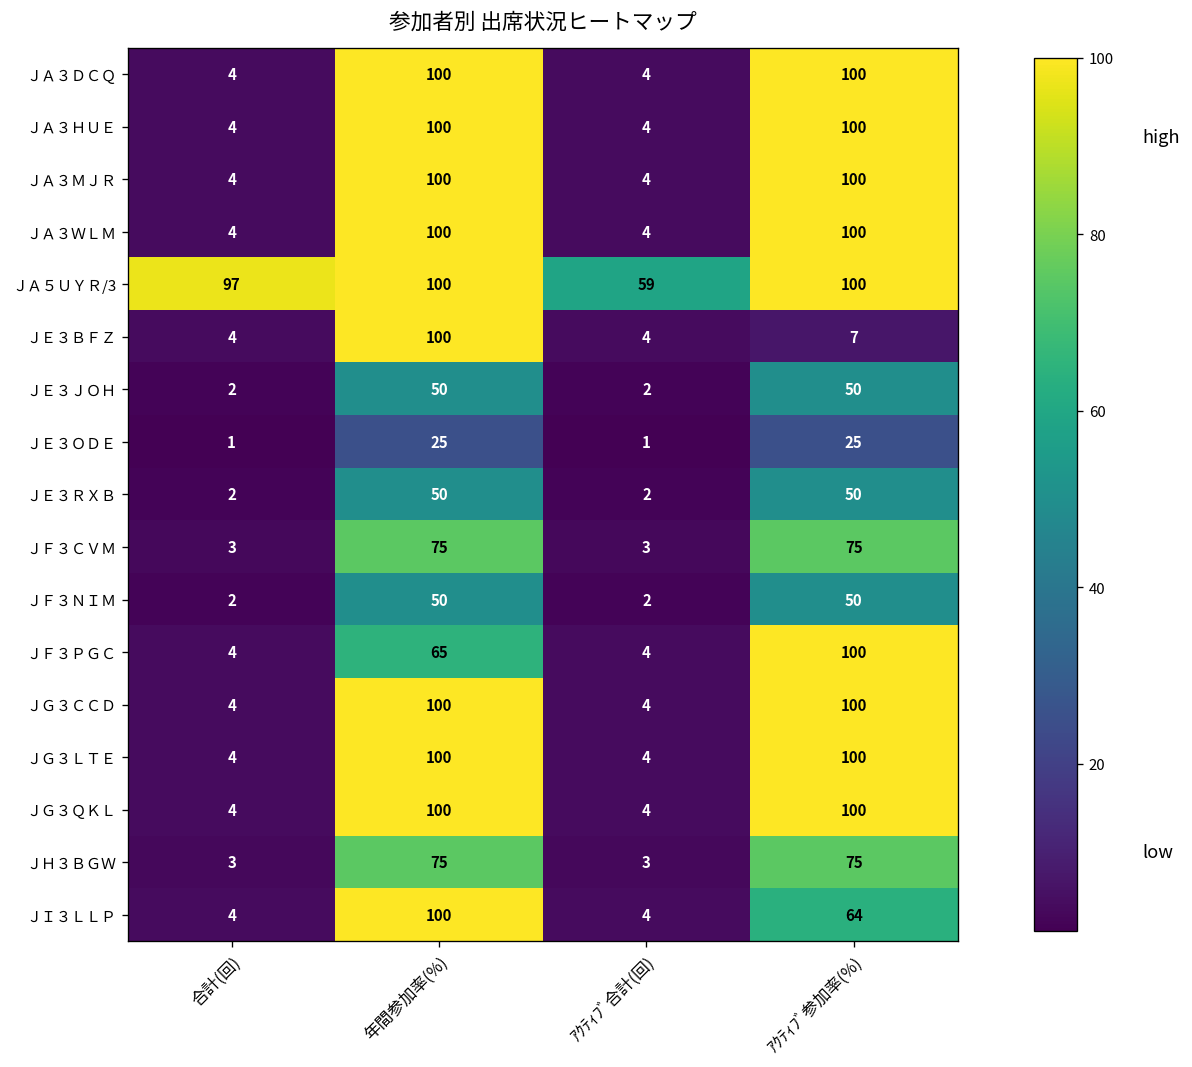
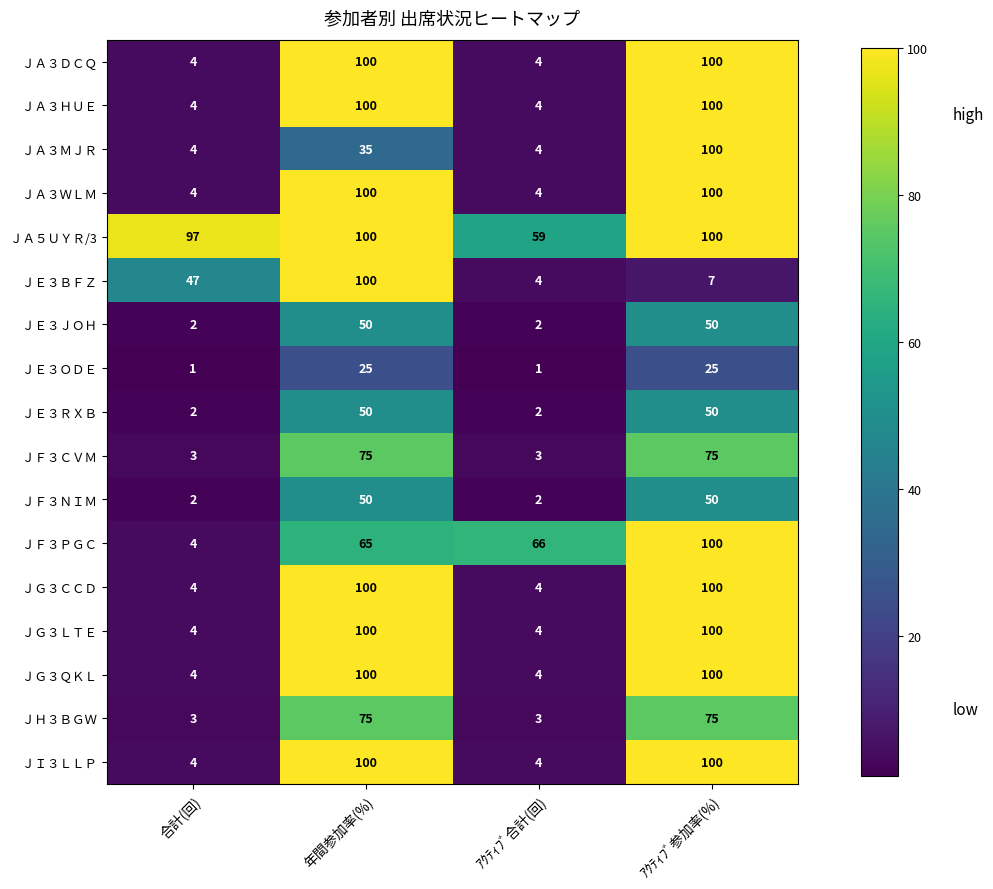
ＪＡ３ＭＪＲ, 年間参加率(%): 100 -> 35
ＪＥ３ＢＦＺ, 合計(回): 4 -> 47
ＪＦ３ＰＧＣ, ｱｸﾃｨﾌﾞ合計(回): 4 -> 66
ＪＩ３ＬＬＰ, ｱｸﾃｨﾌﾞ参加率(%): 64 -> 100
